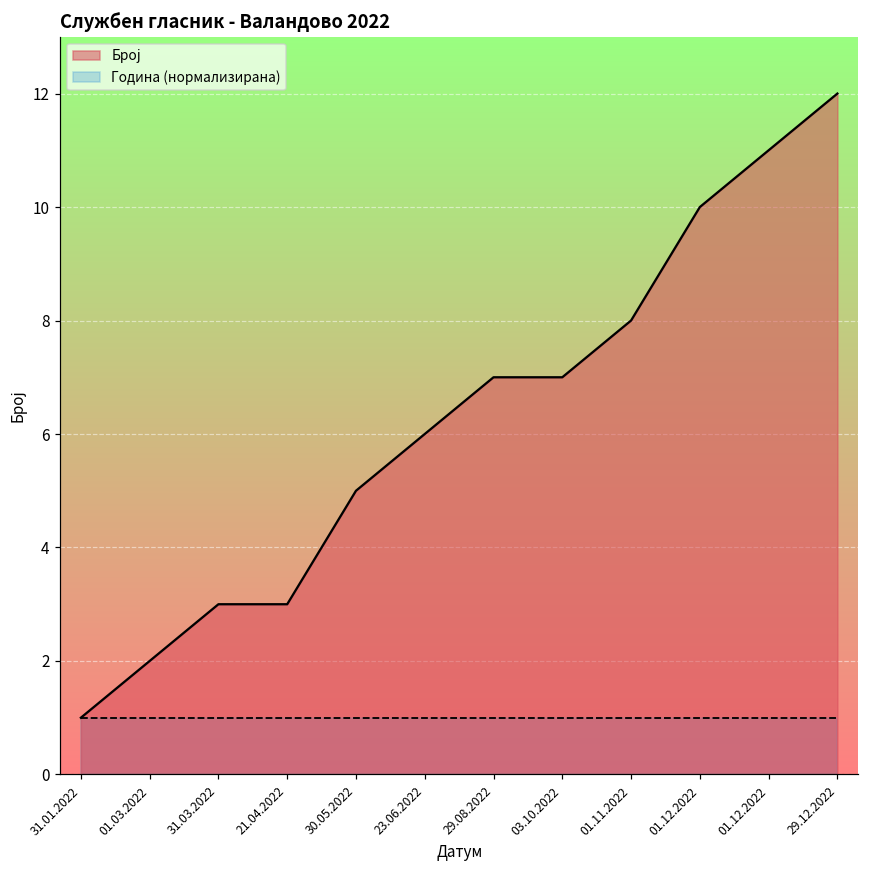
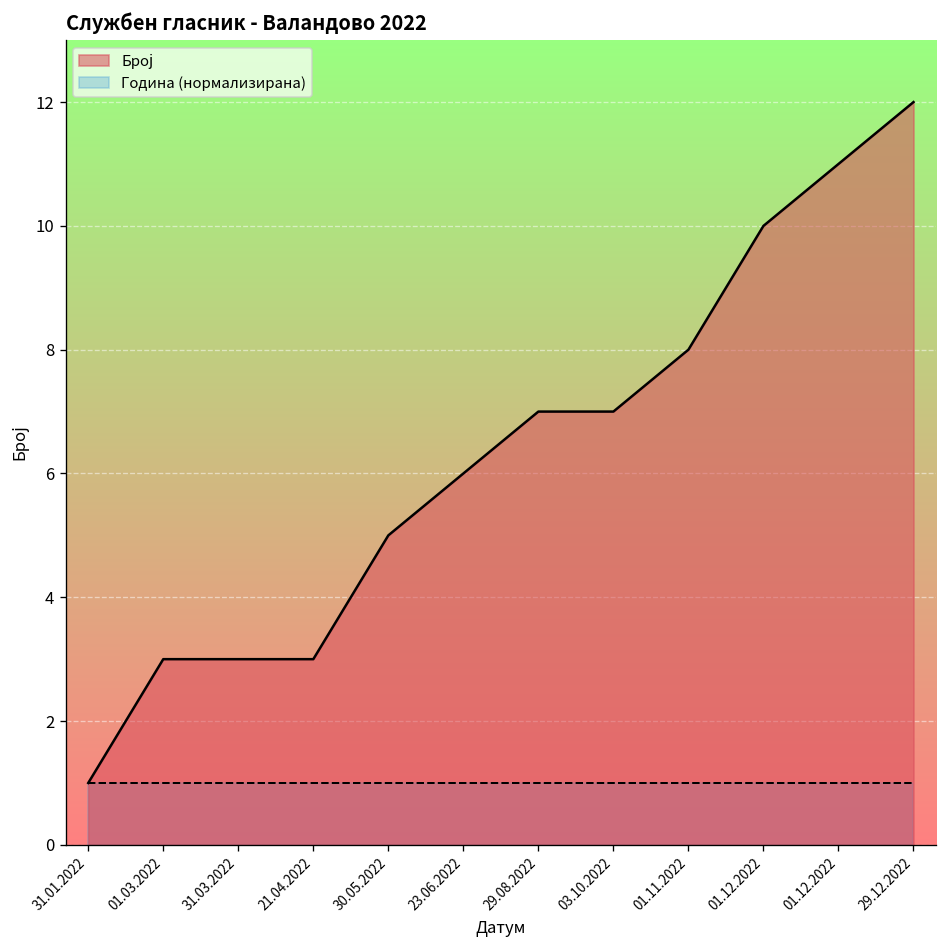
Број, 01.03.2022: 2 -> 3
